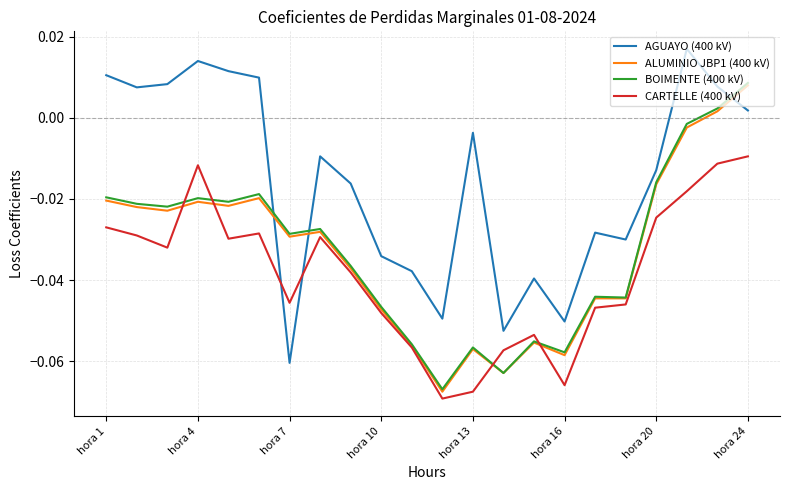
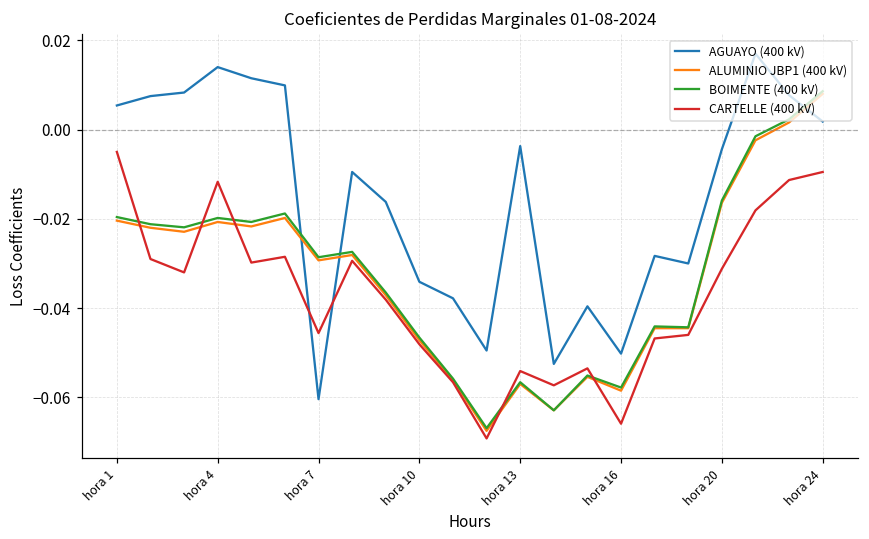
AGUAYO (400 kV), hora 1: 0.011 -> 0.005
CARTELLE (400 kV), hora 1: -0.027 -> -0.005
CARTELLE (400 kV), hora 13: -0.068 -> -0.054
AGUAYO (400 kV), hora 20: -0.013 -> -0.004
CARTELLE (400 kV), hora 20: -0.025 -> -0.031
